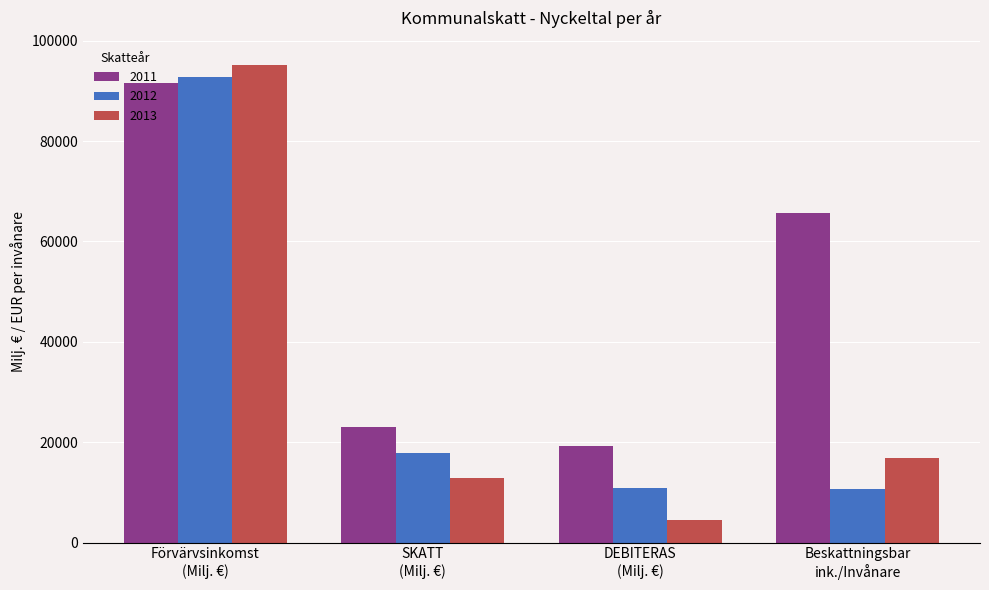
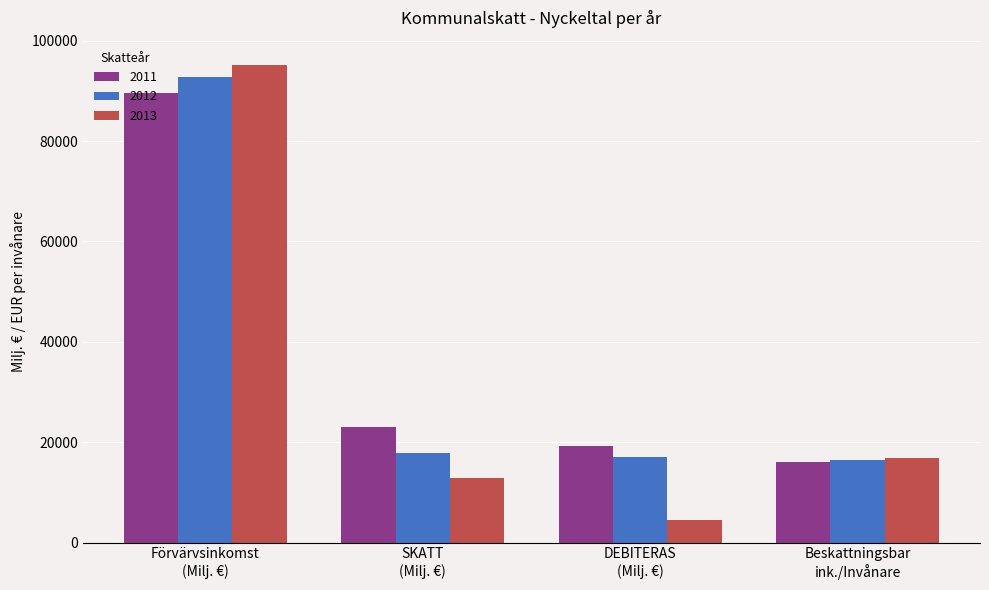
2011, Förvärvsinkomst (Milj. €): 92000 -> 90000
2012, DEBITERAS (Milj. €): 11000 -> 17000
2011, Beskattningsbar ink./Invånare: 66000 -> 16000
2012, Beskattningsbar ink./Invånare: 11000 -> 16000
